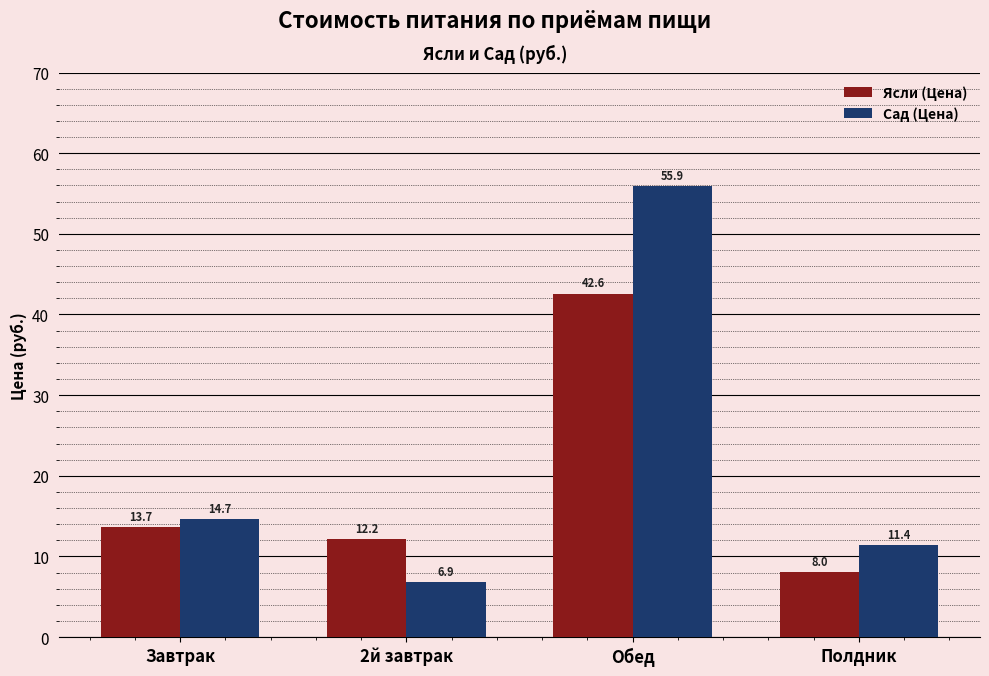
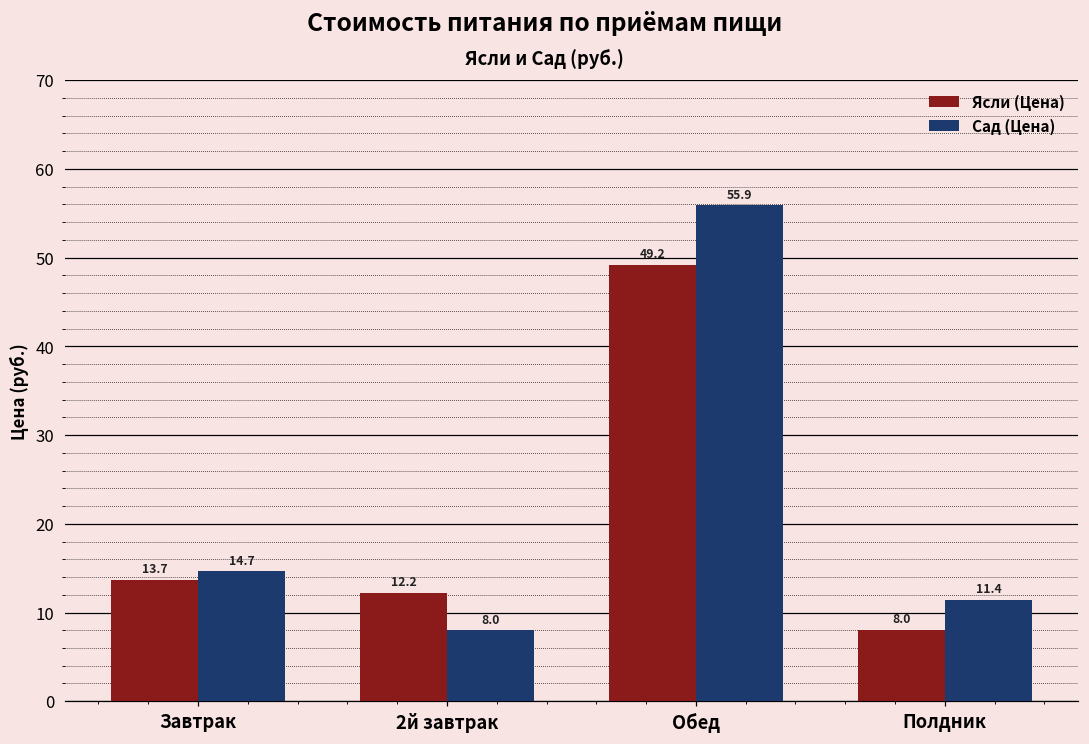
Сад (Цена), 2й завтрак: 6.9 -> 8.0
Ясли (Цена), Обед: 42.6 -> 49.2
